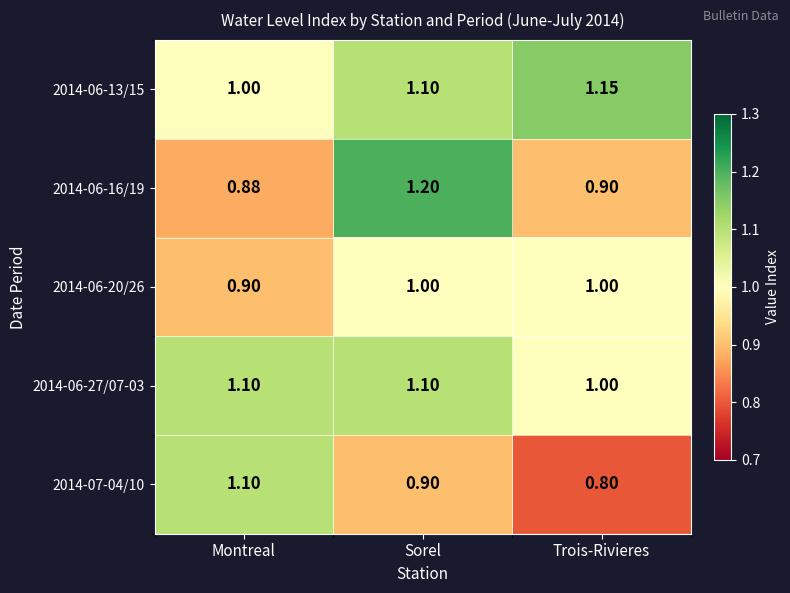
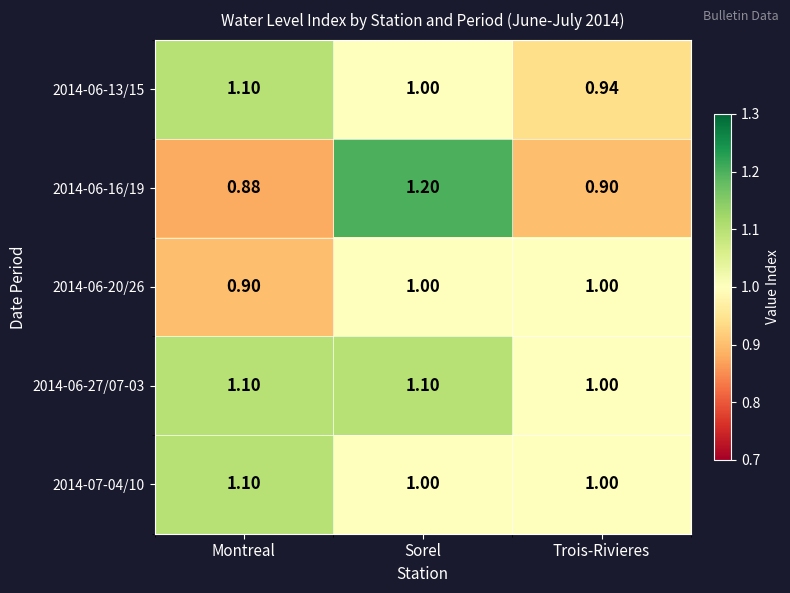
2014-06-13/15, Montreal: 1.00 -> 1.10
2014-06-13/15, Sorel: 1.10 -> 1.00
2014-06-13/15, Trois-Rivieres: 1.15 -> 0.94
2014-07-04/10, Sorel: 0.90 -> 1.00
2014-07-04/10, Trois-Rivieres: 0.80 -> 1.00
